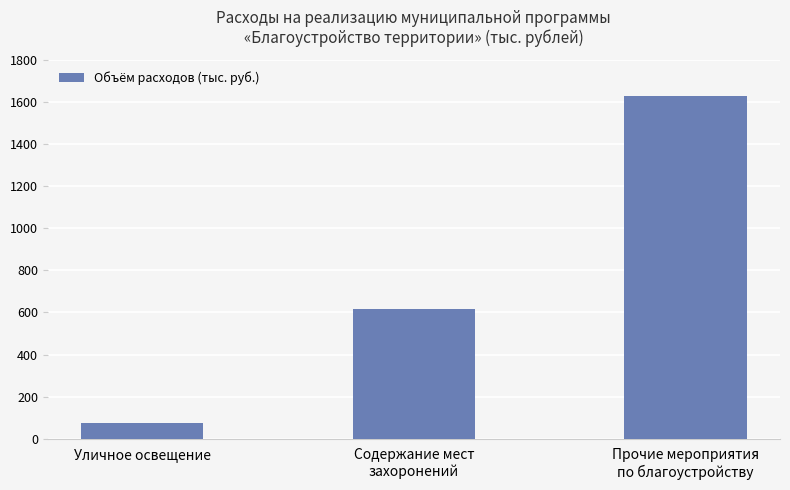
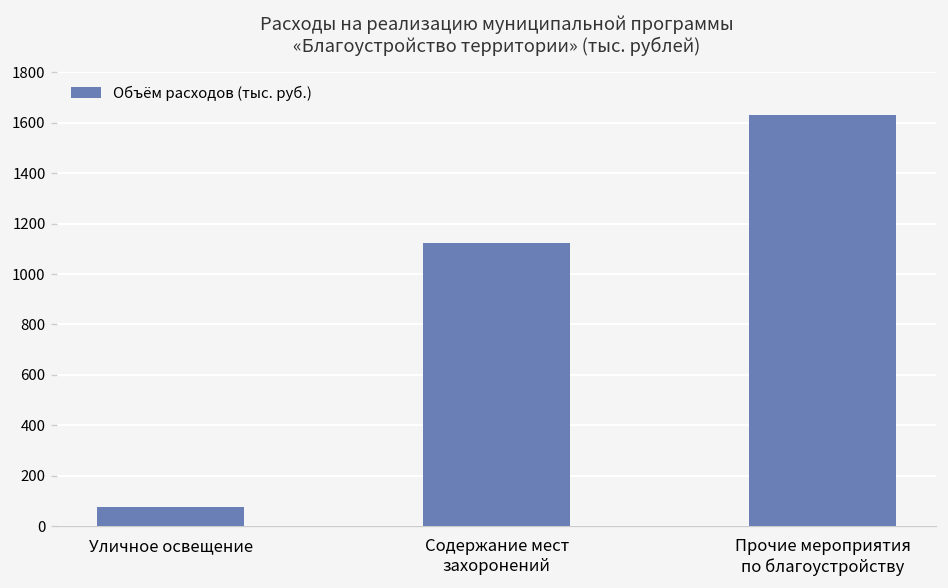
Содержание мест захоронений: 620 -> 1120
